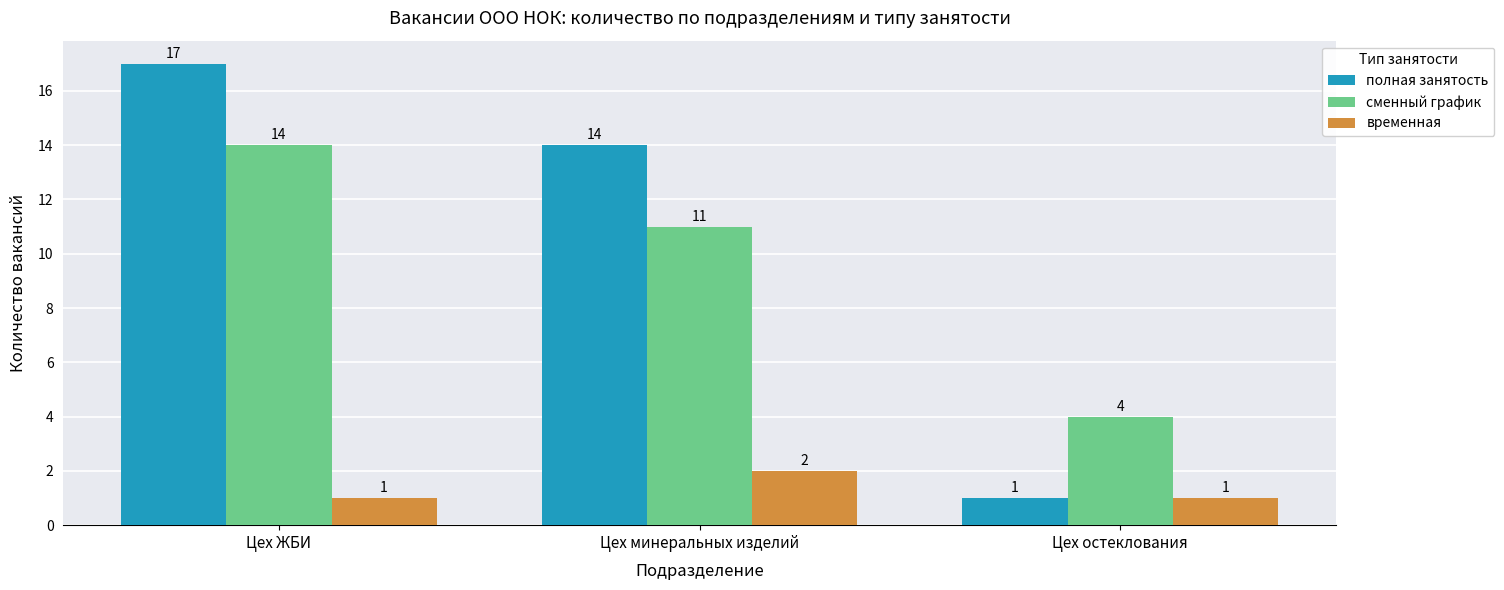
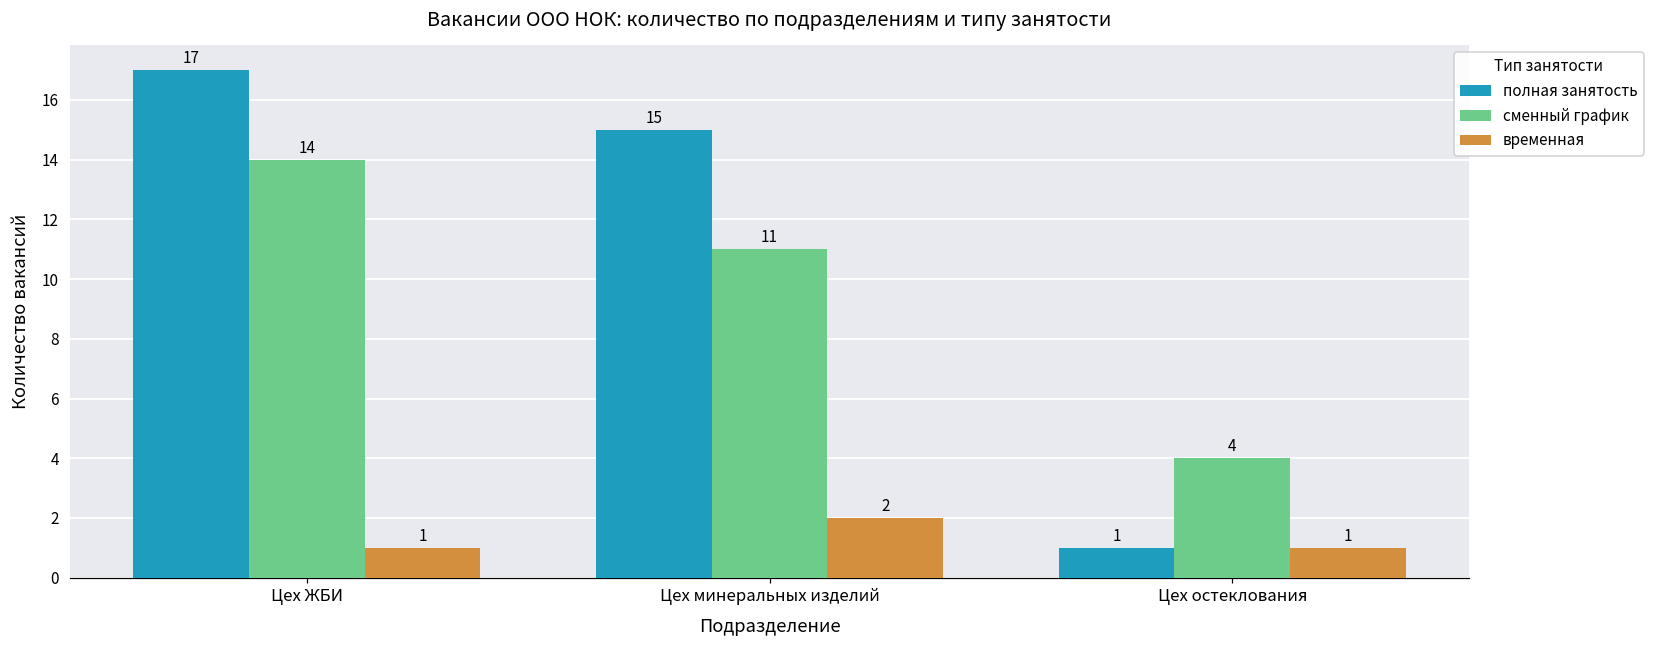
полная занятость, Цех минеральных изделий: 14 -> 15
